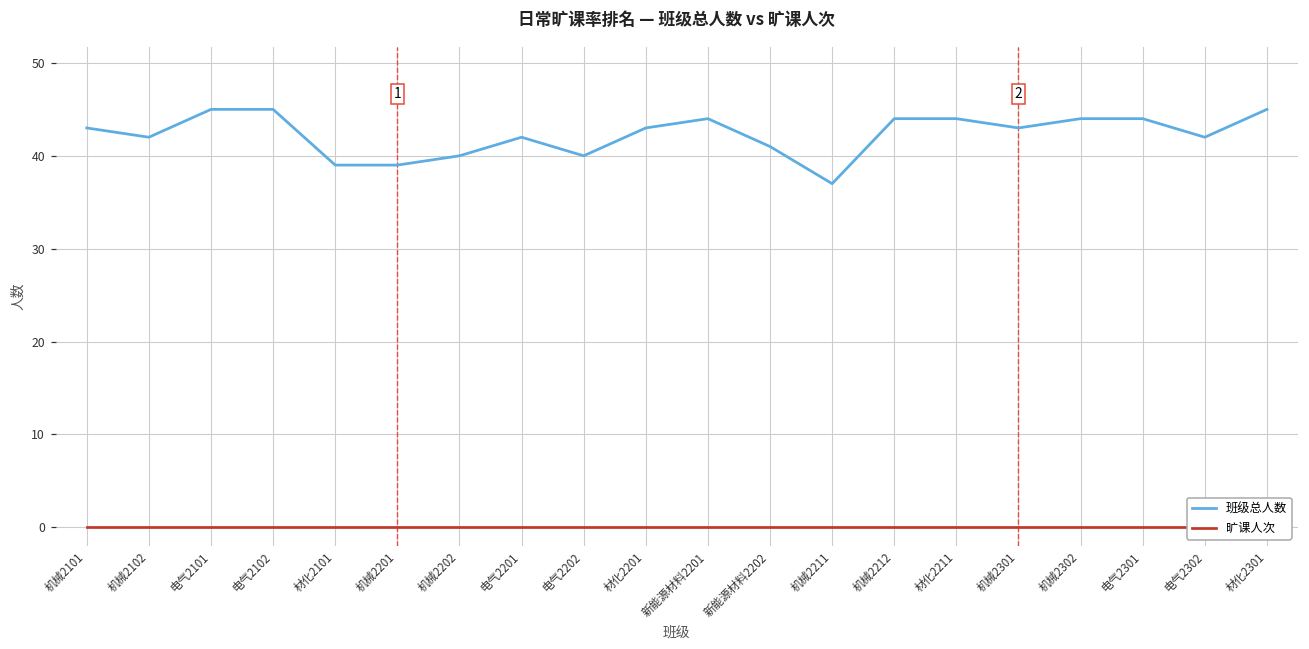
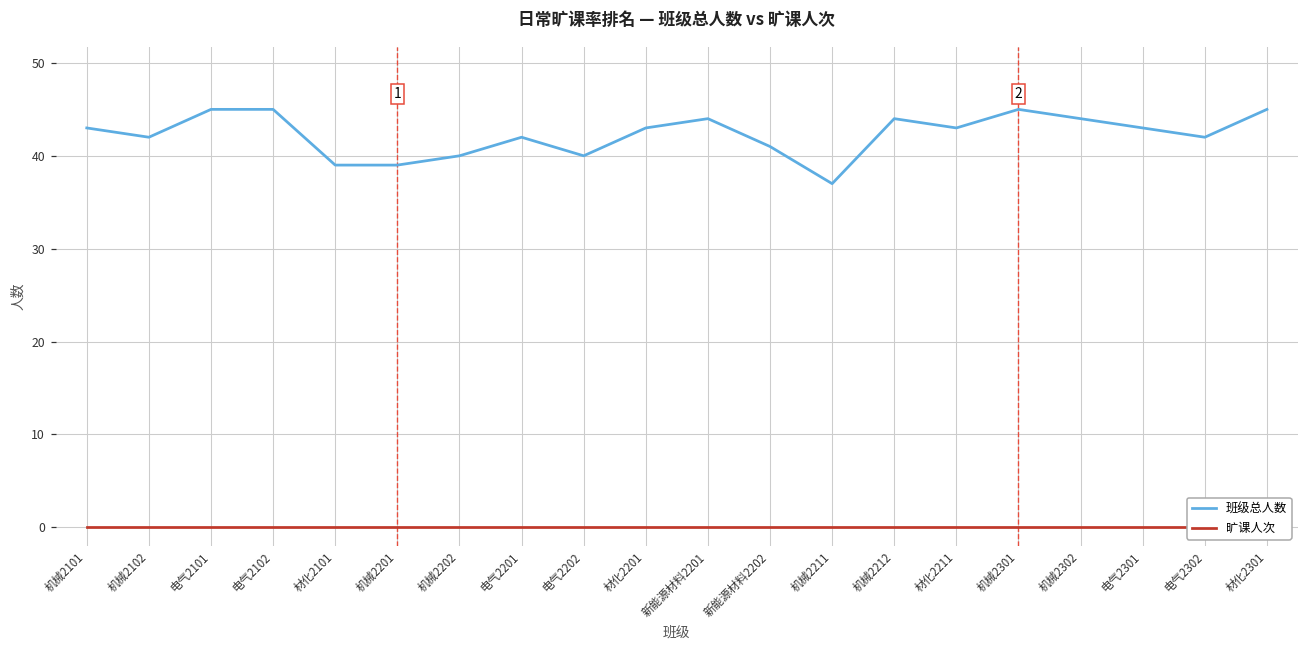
班级总人数, 材化2211: 44 -> 43
班级总人数, 机械2301: 43 -> 45
班级总人数, 电气2301: 44 -> 43
